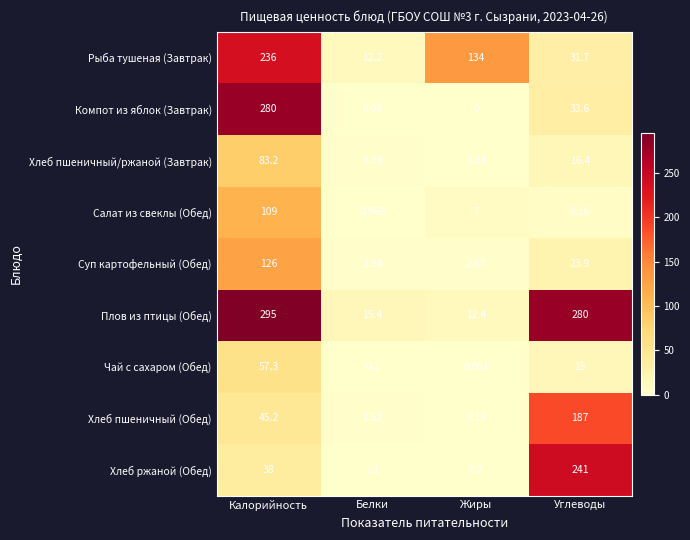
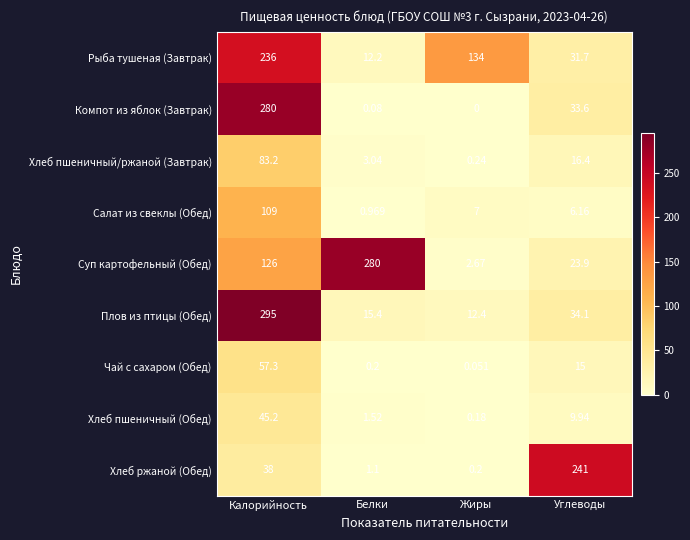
Суп картофельный (Обед), Белки: 2.84 -> 280
Плов из птицы (Обед), Углеводы: 280 -> 34.1
Хлеб пшеничный (Обед), Углеводы: 187 -> 9.94
